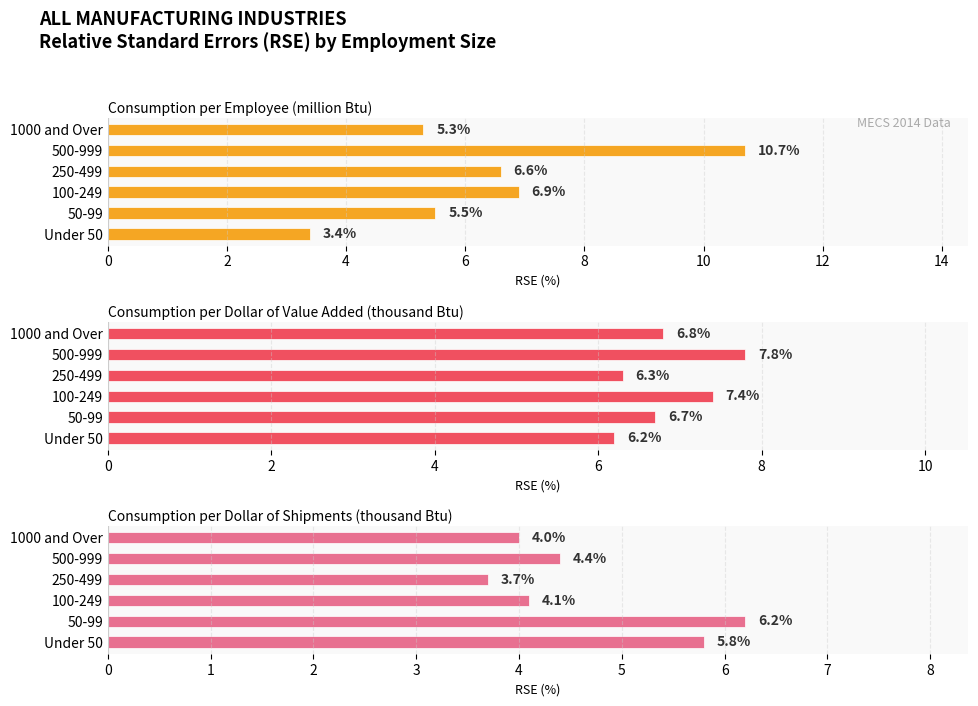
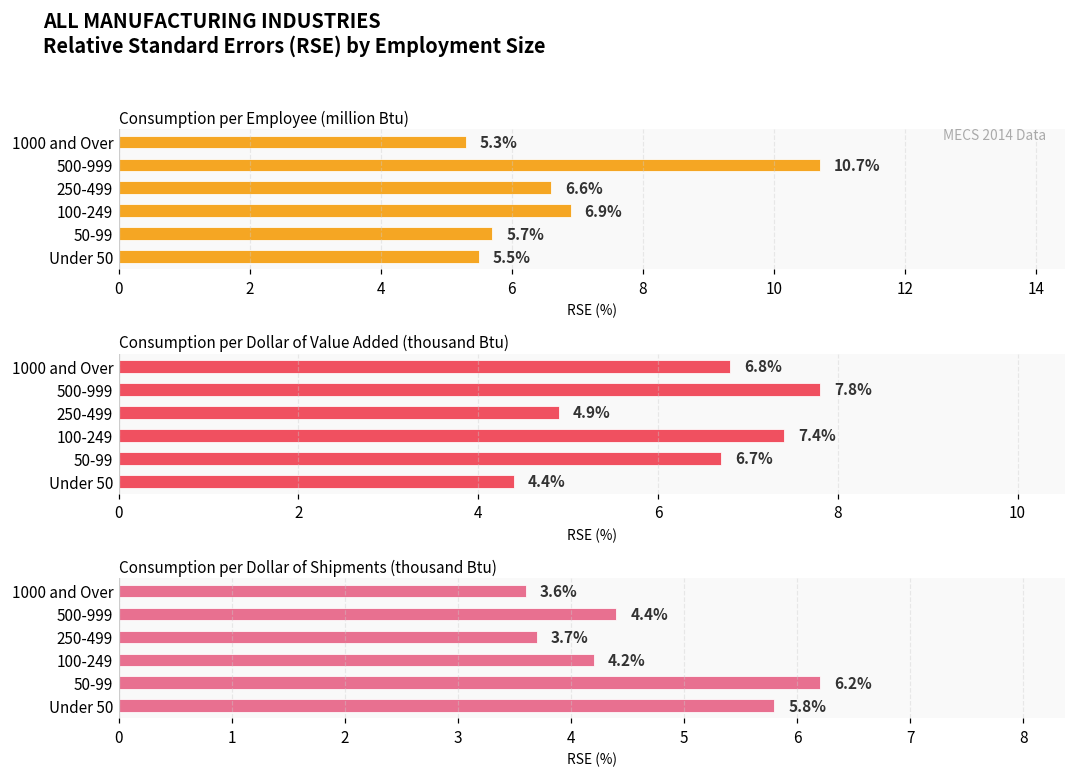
Consumption per Employee (million Btu), 50-99: 5.5% -> 5.7%
Consumption per Employee (million Btu), Under 50: 3.4% -> 5.5%
Consumption per Dollar of Value Added (thousand Btu), 250-499: 6.3% -> 4.9%
Consumption per Dollar of Value Added (thousand Btu), Under 50: 6.2% -> 4.4%
Consumption per Dollar of Shipments (thousand Btu), 1000 and Over: 4.0% -> 3.6%
Consumption per Dollar of Shipments (thousand Btu), 100-249: 4.1% -> 4.2%
